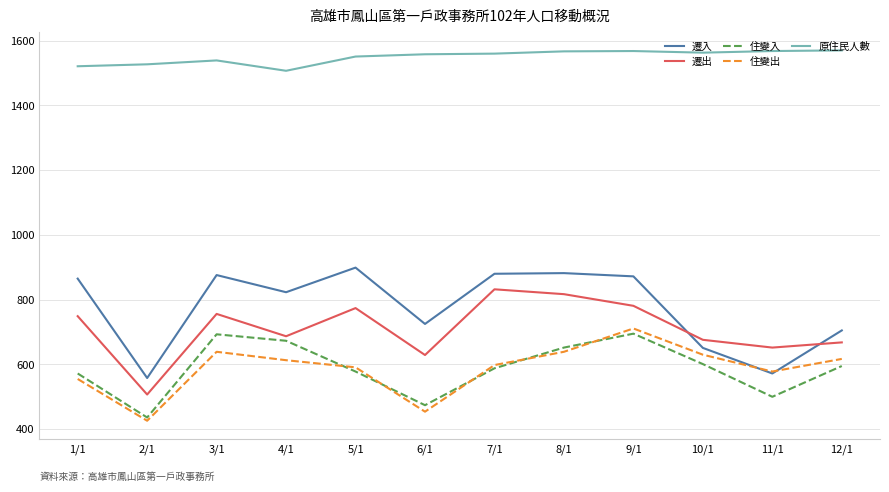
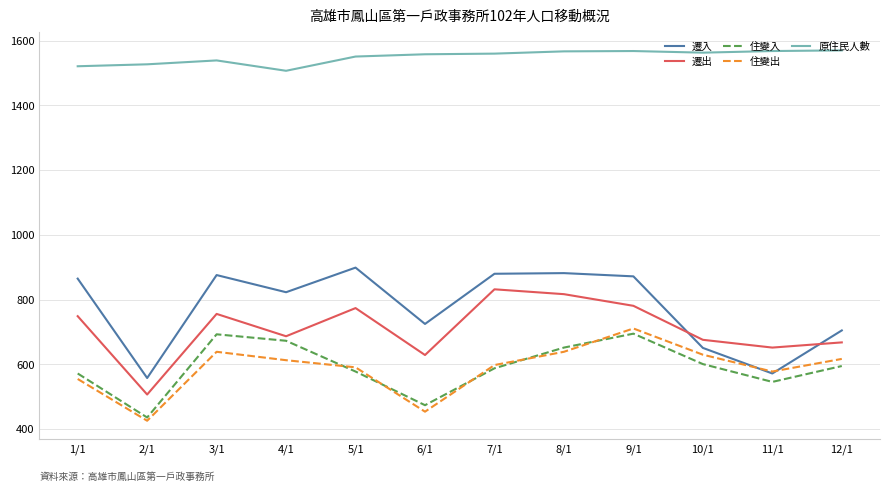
住變入, 11/1: 500 -> 550
